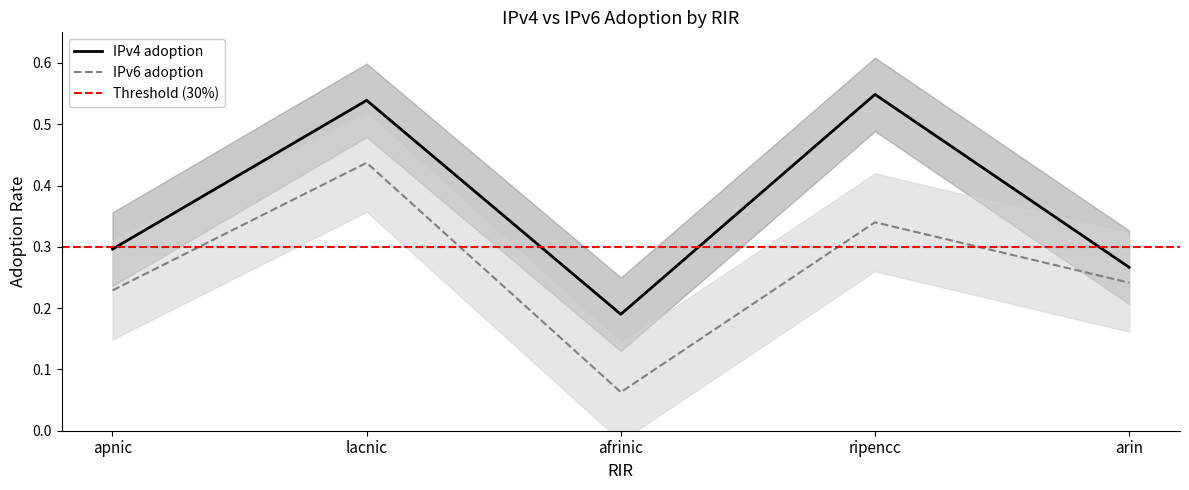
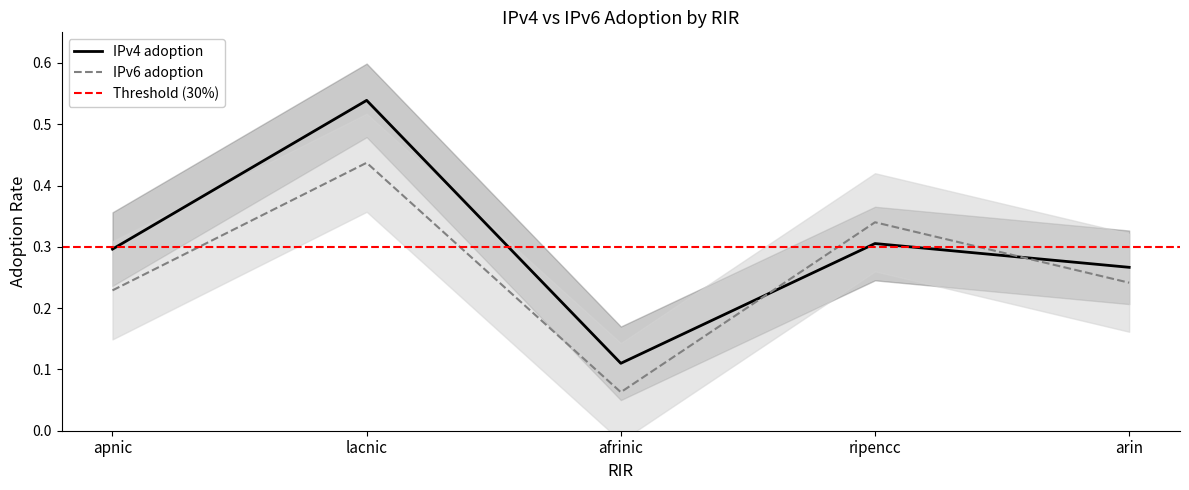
IPv4 adoption, afrinic: 0.19 -> 0.11
IPv4 adoption, ripencc: 0.55 -> 0.31
